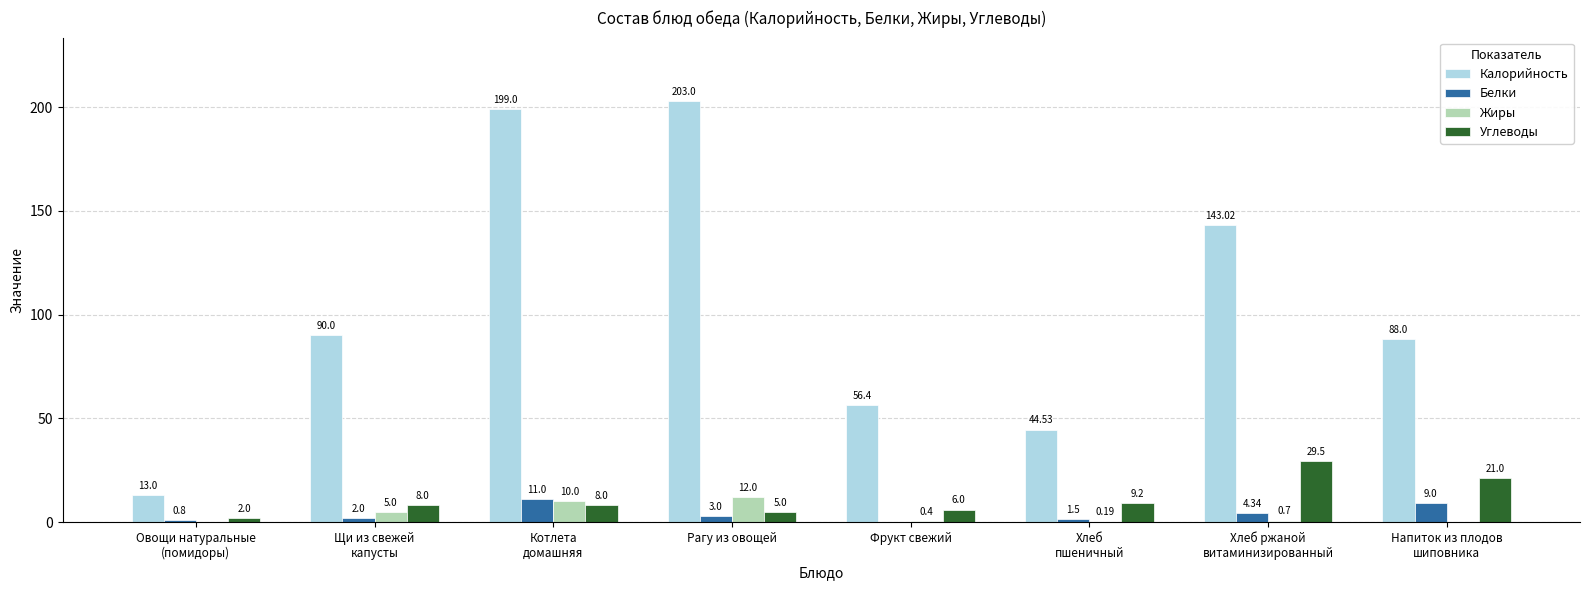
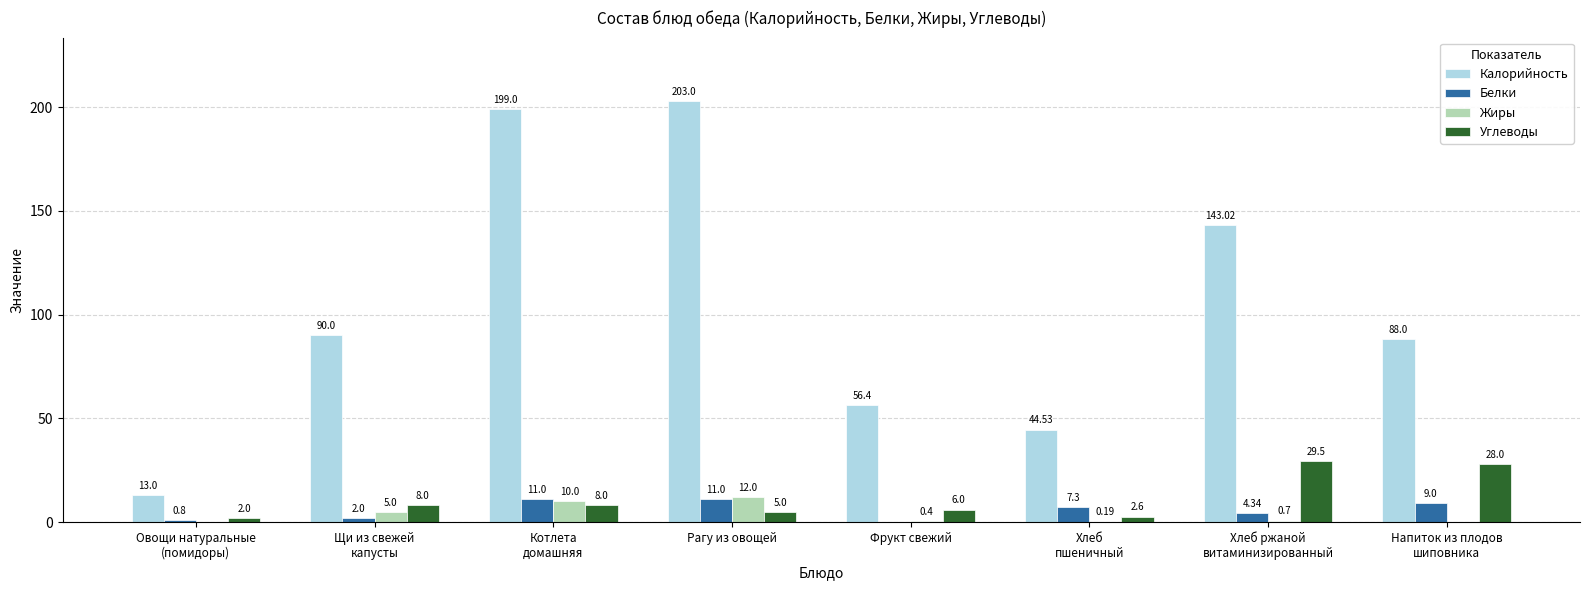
Белки, Рагу из овощей: 3.0 -> 11.0
Белки, Хлеб пшеничный: 1.5 -> 7.3
Углеводы, Хлеб пшеничный: 9.2 -> 2.6
Углеводы, Напиток из плодов шиповника: 21.0 -> 28.0
